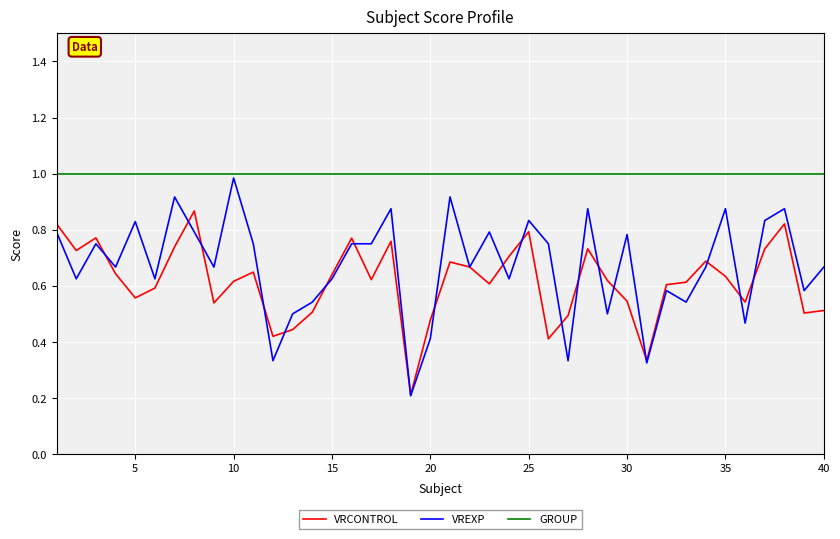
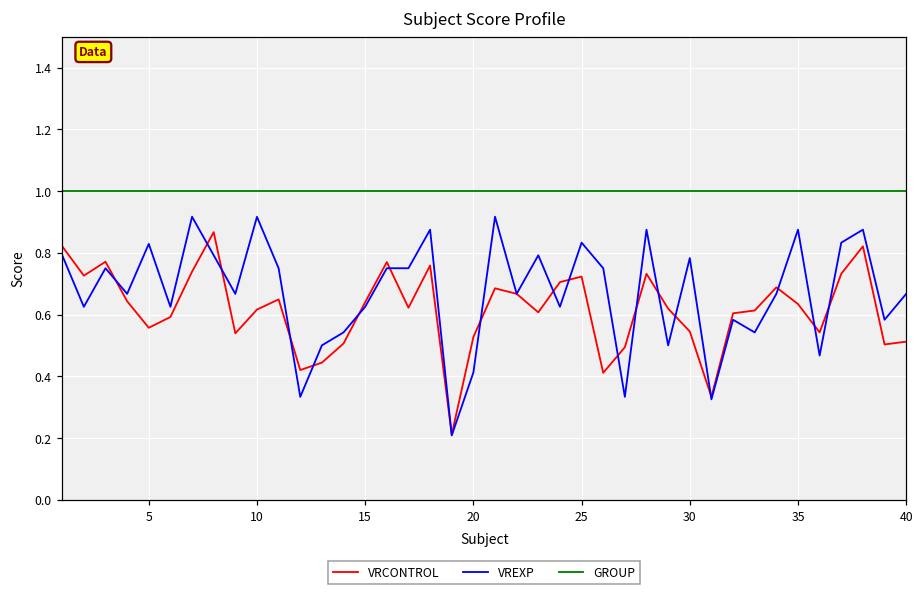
VREXP, 10: 0.98 -> 0.92
VRCONTROL, 20: 0.48 -> 0.53
VRCONTROL, 25: 0.79 -> 0.72
